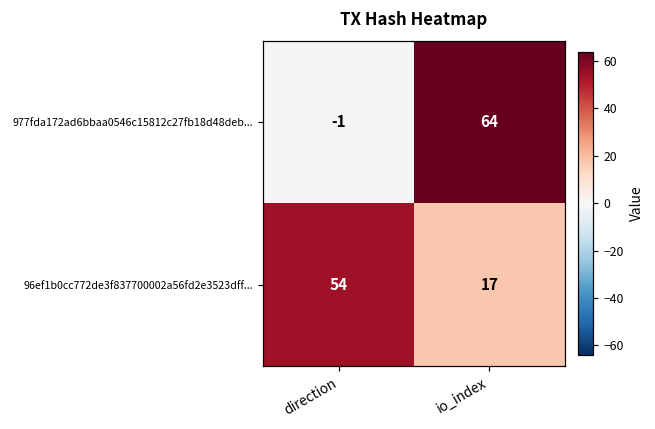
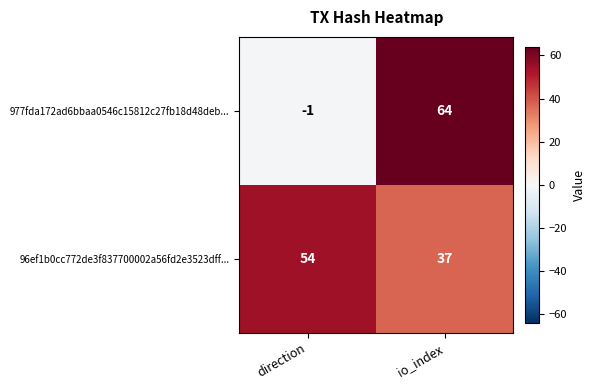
96ef1b0cc772de3f837700002a56fd2e3523dff..., io_index: 17 -> 37
